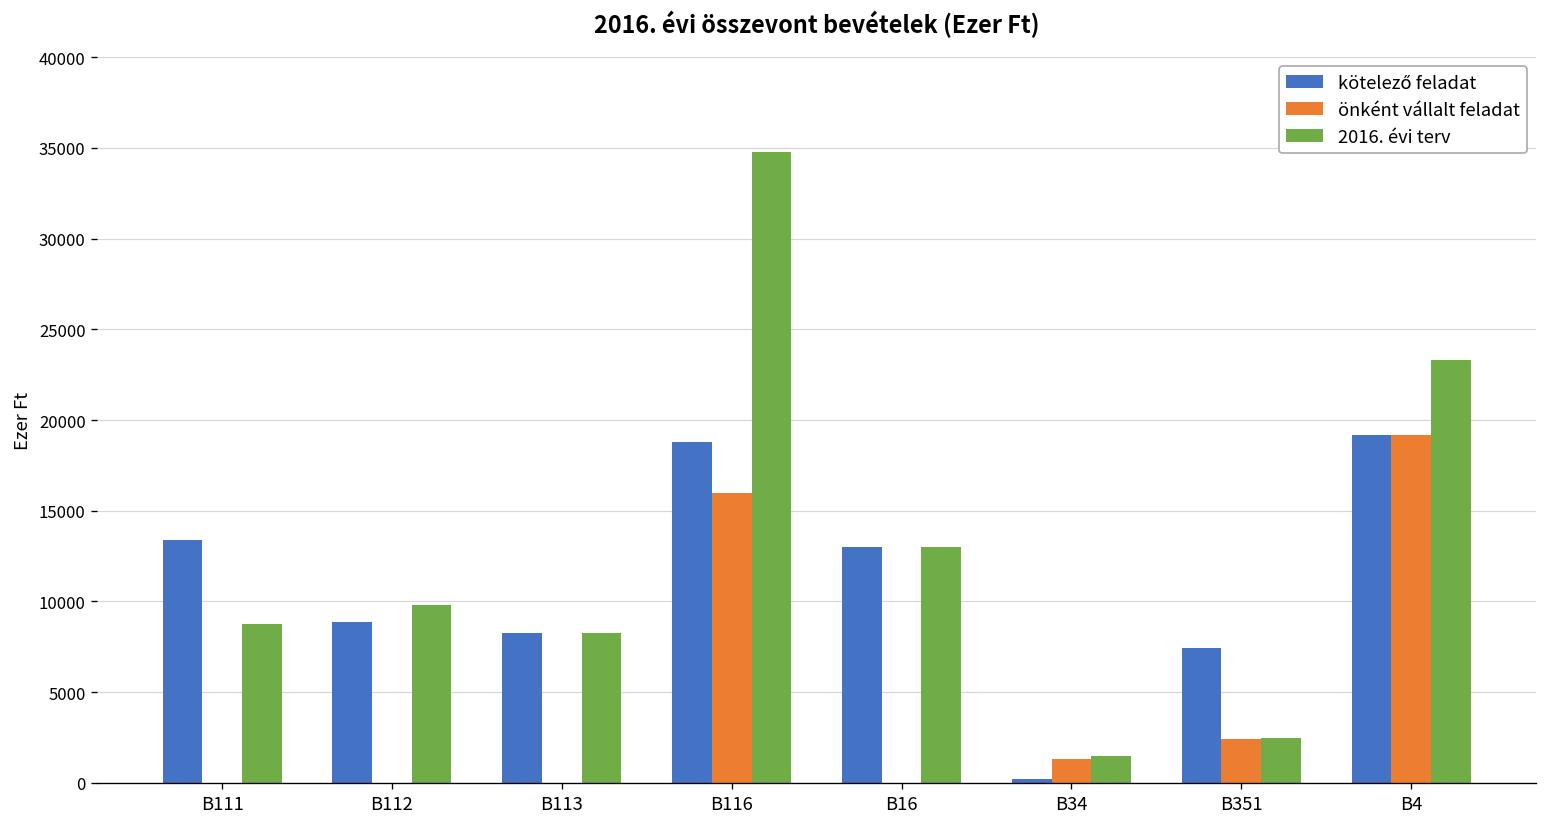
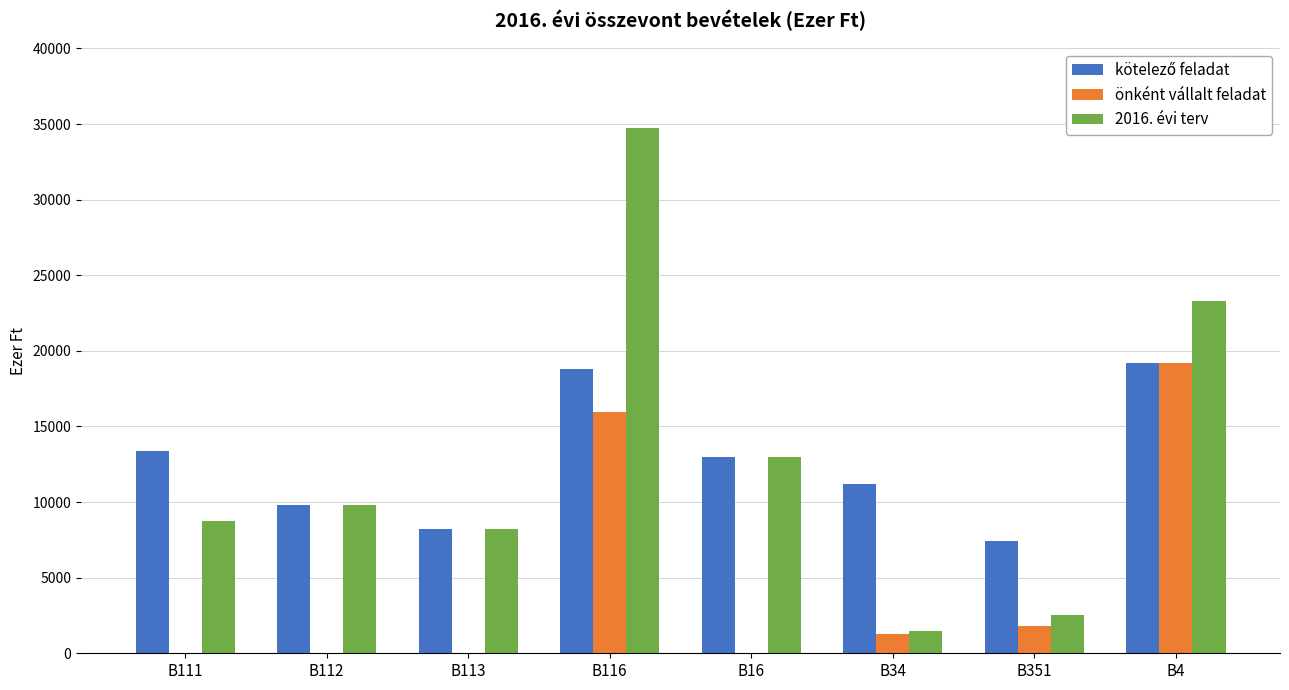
kötelező feladat, B112: 8900 -> 9800
kötelező feladat, B34: 200 -> 11200
önként vállalt feladat, B351: 2400 -> 1800
